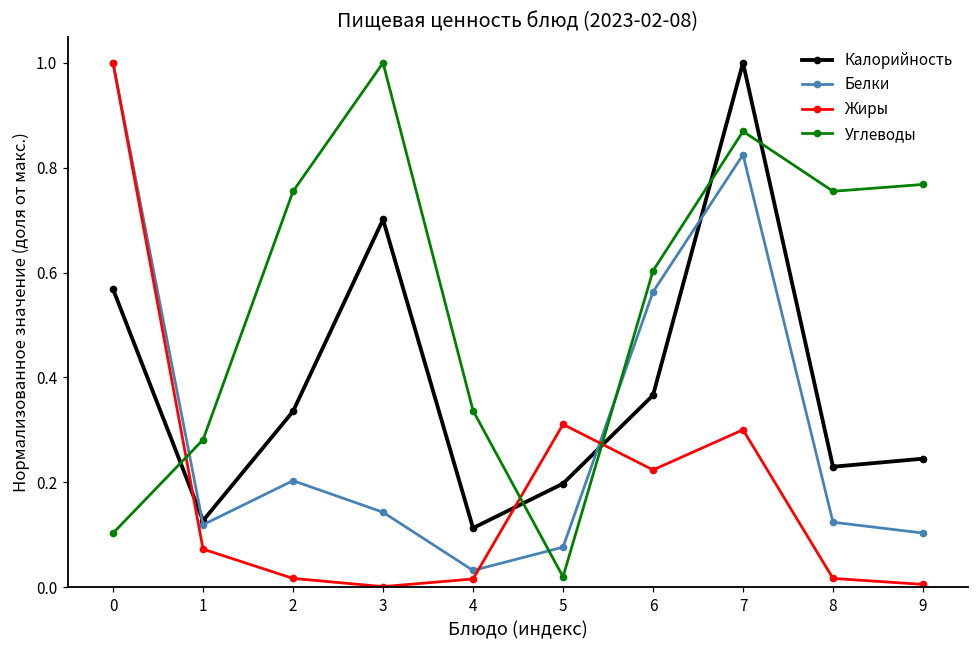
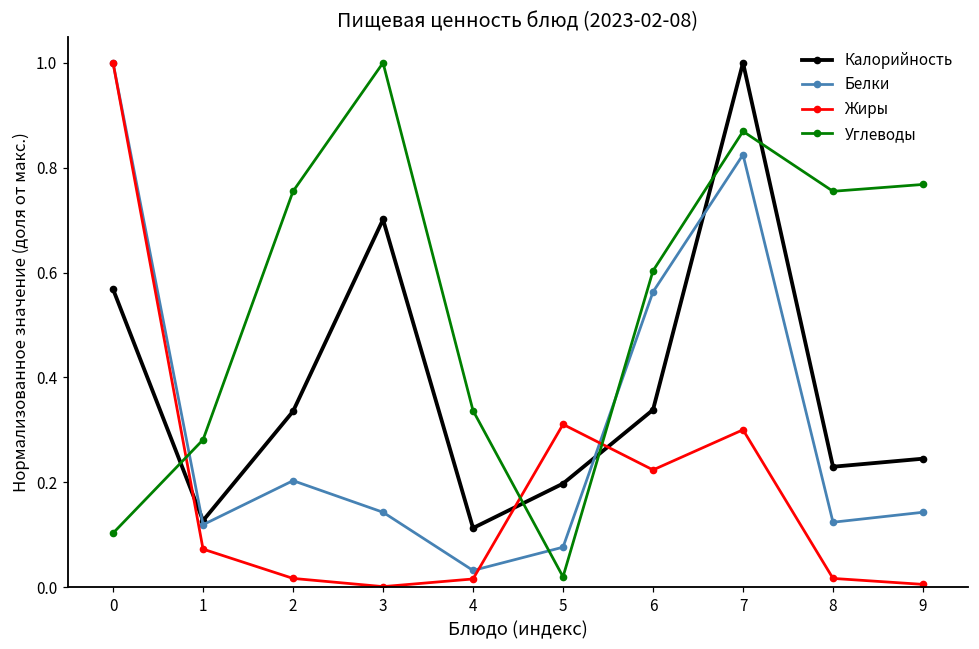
Калорийность, 6: 0.37 -> 0.34
Белки, 9: 0.10 -> 0.14
